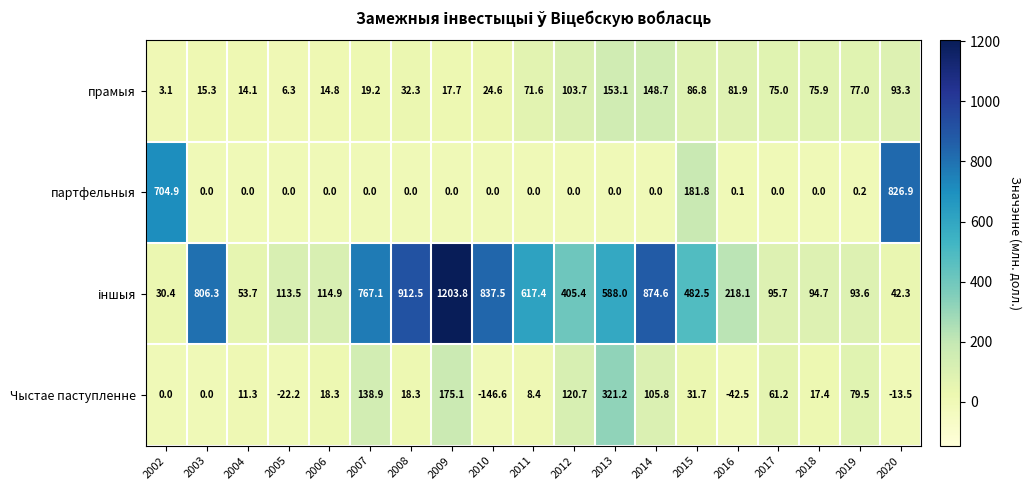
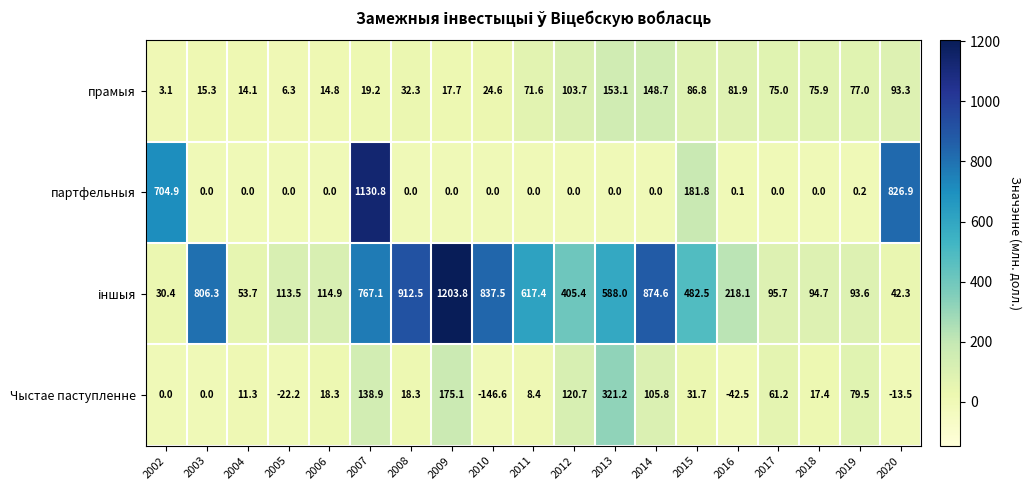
партфельныя, 2007: 0.0 -> 1130.8
